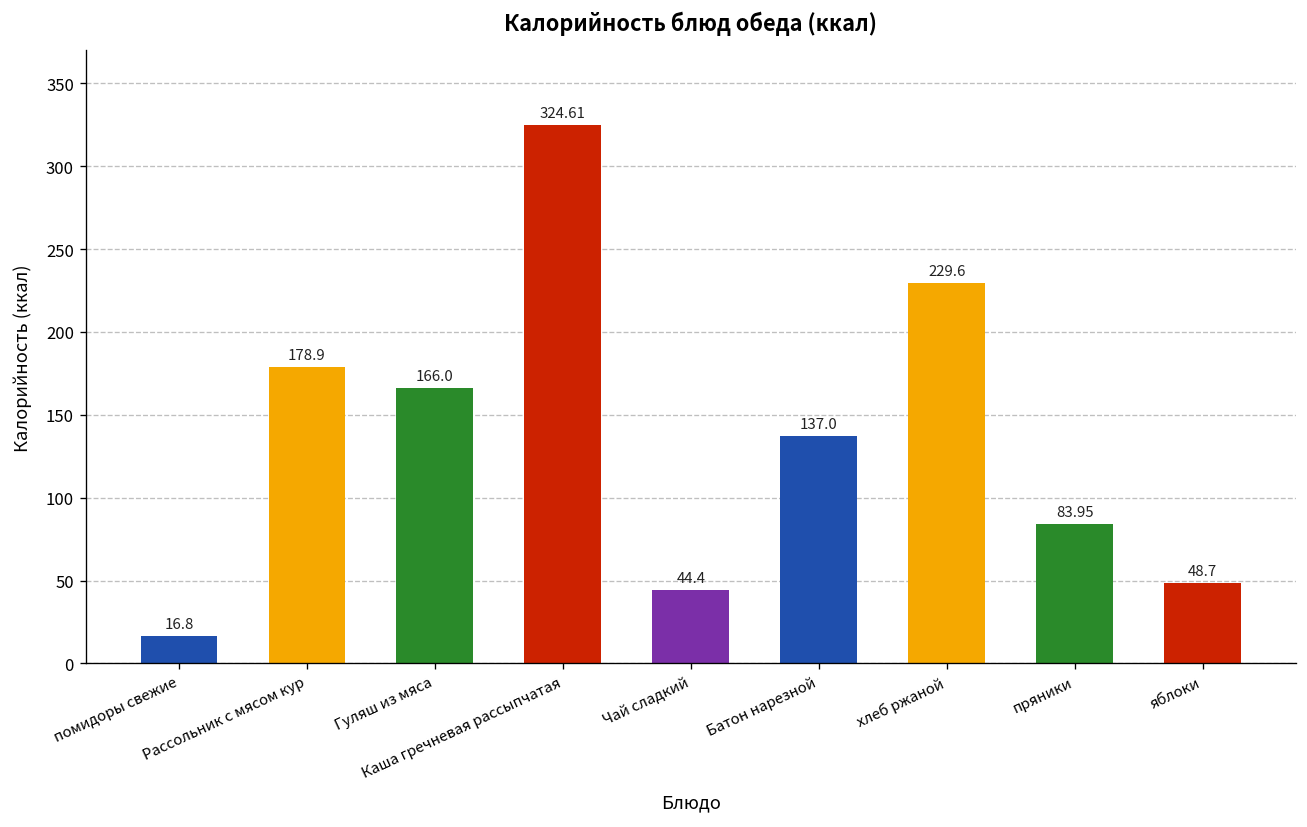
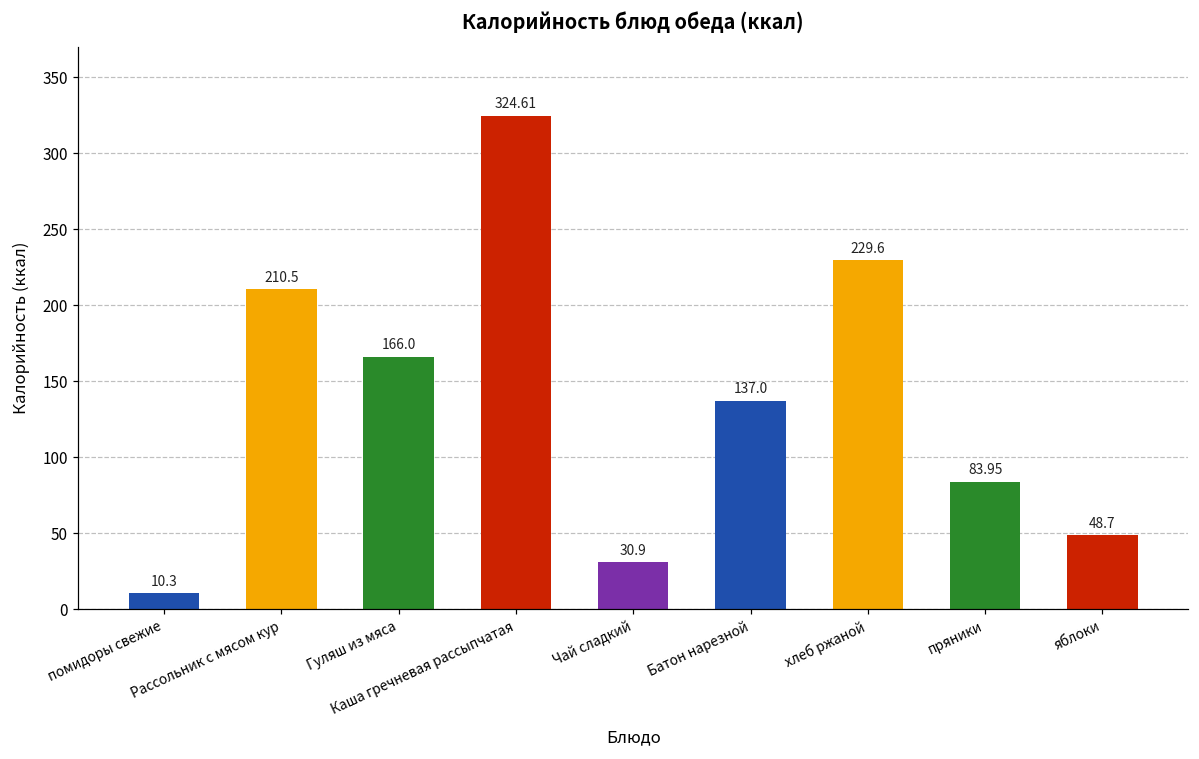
помидоры свежие: 16.8 -> 10.3
Рассольник с мясом кур: 178.9 -> 210.5
Чай сладкий: 44.4 -> 30.9
